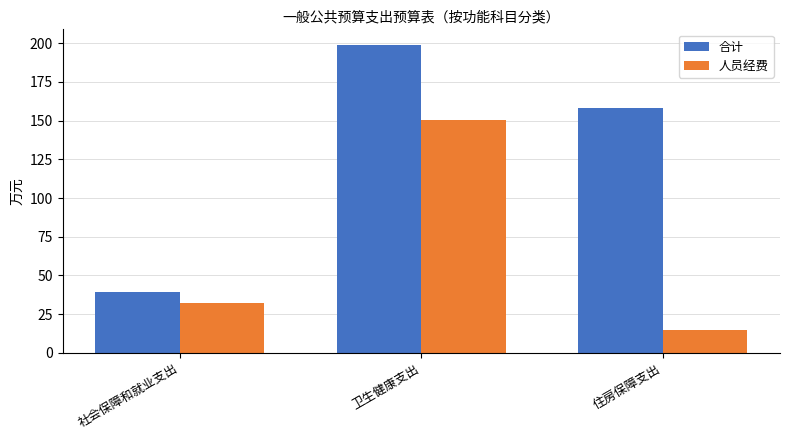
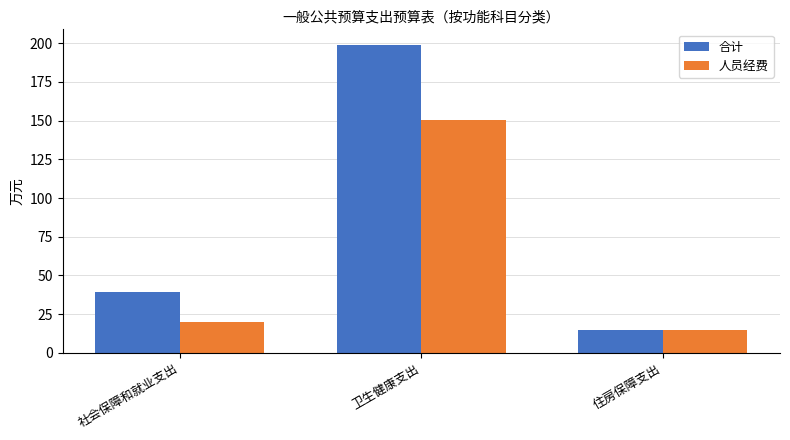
人员经费, 社会保障和就业支出: 32 -> 20
合计, 住房保障支出: 158 -> 14
